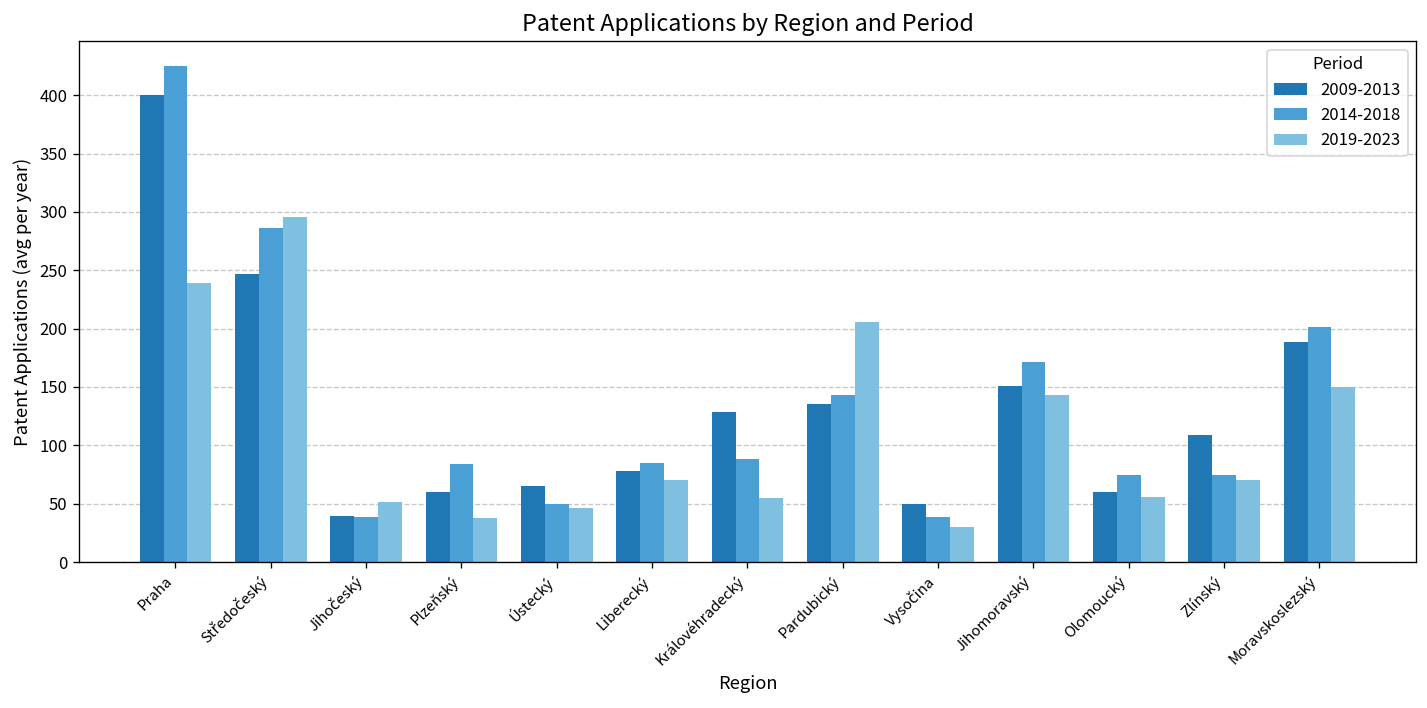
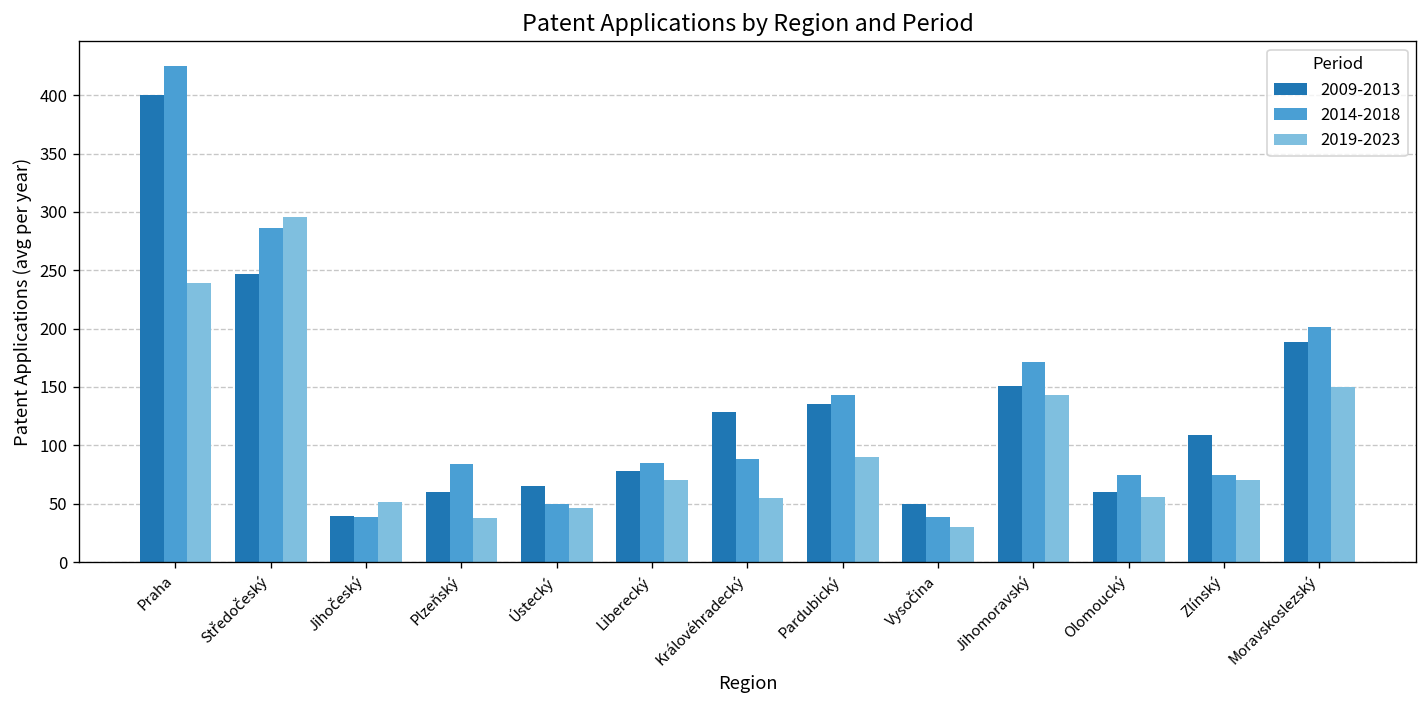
2019-2023, Pardubický: 210 -> 90
